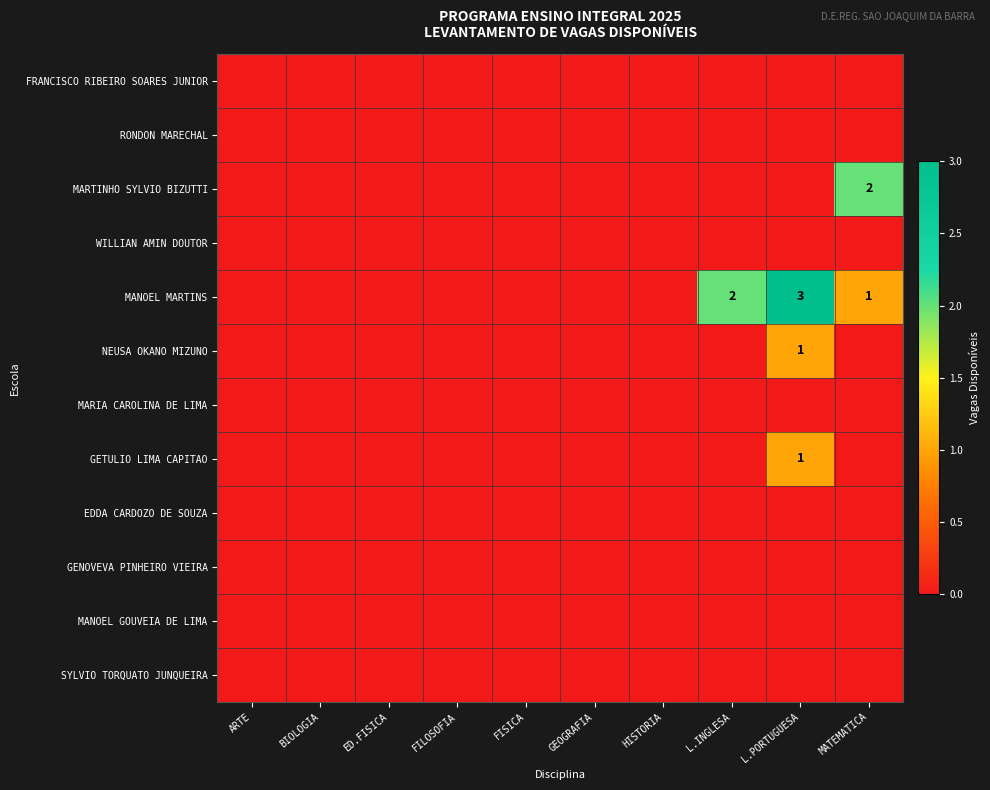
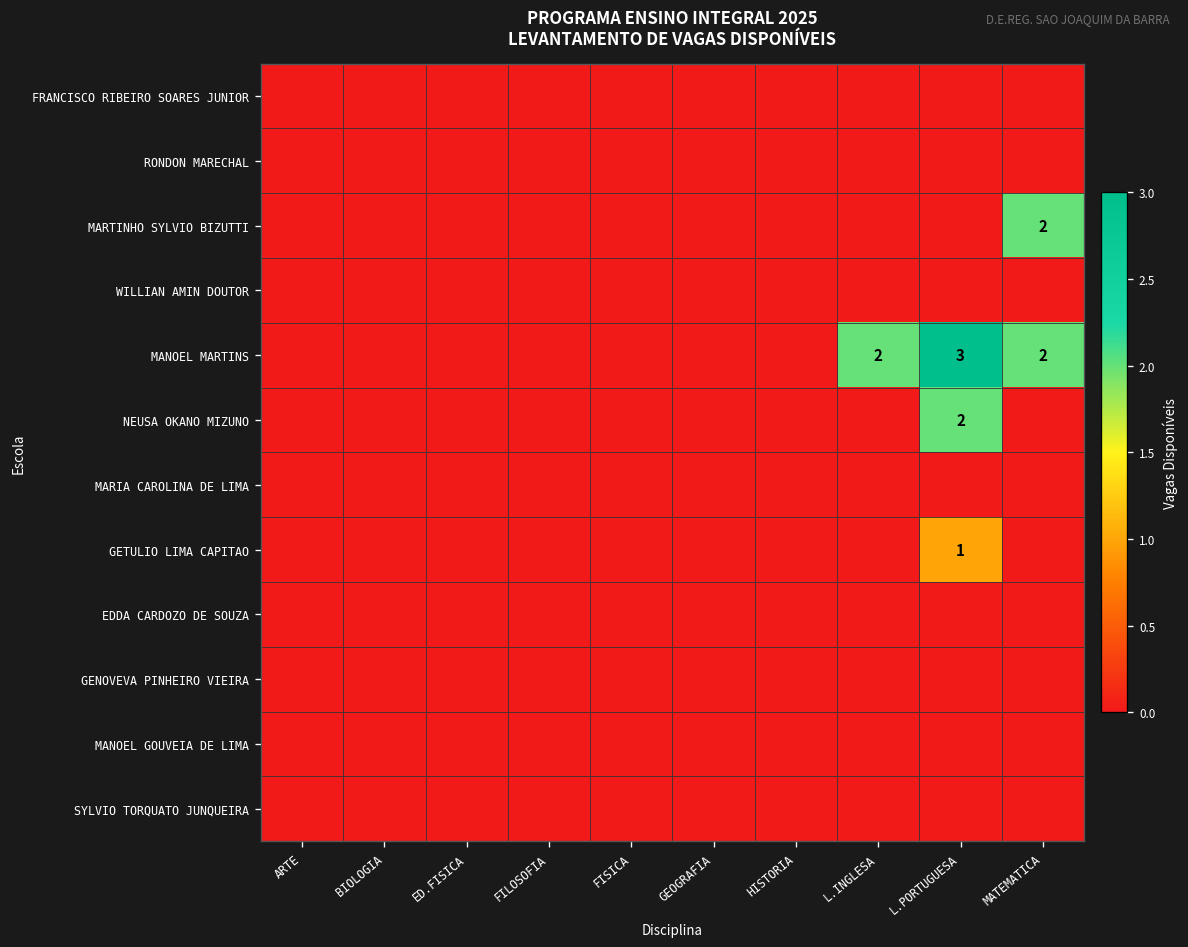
MANOEL MARTINS, MATEMATICA: 1 -> 2
NEUSA OKANO MIZUNO, L.PORTUGUESA: 1 -> 2
